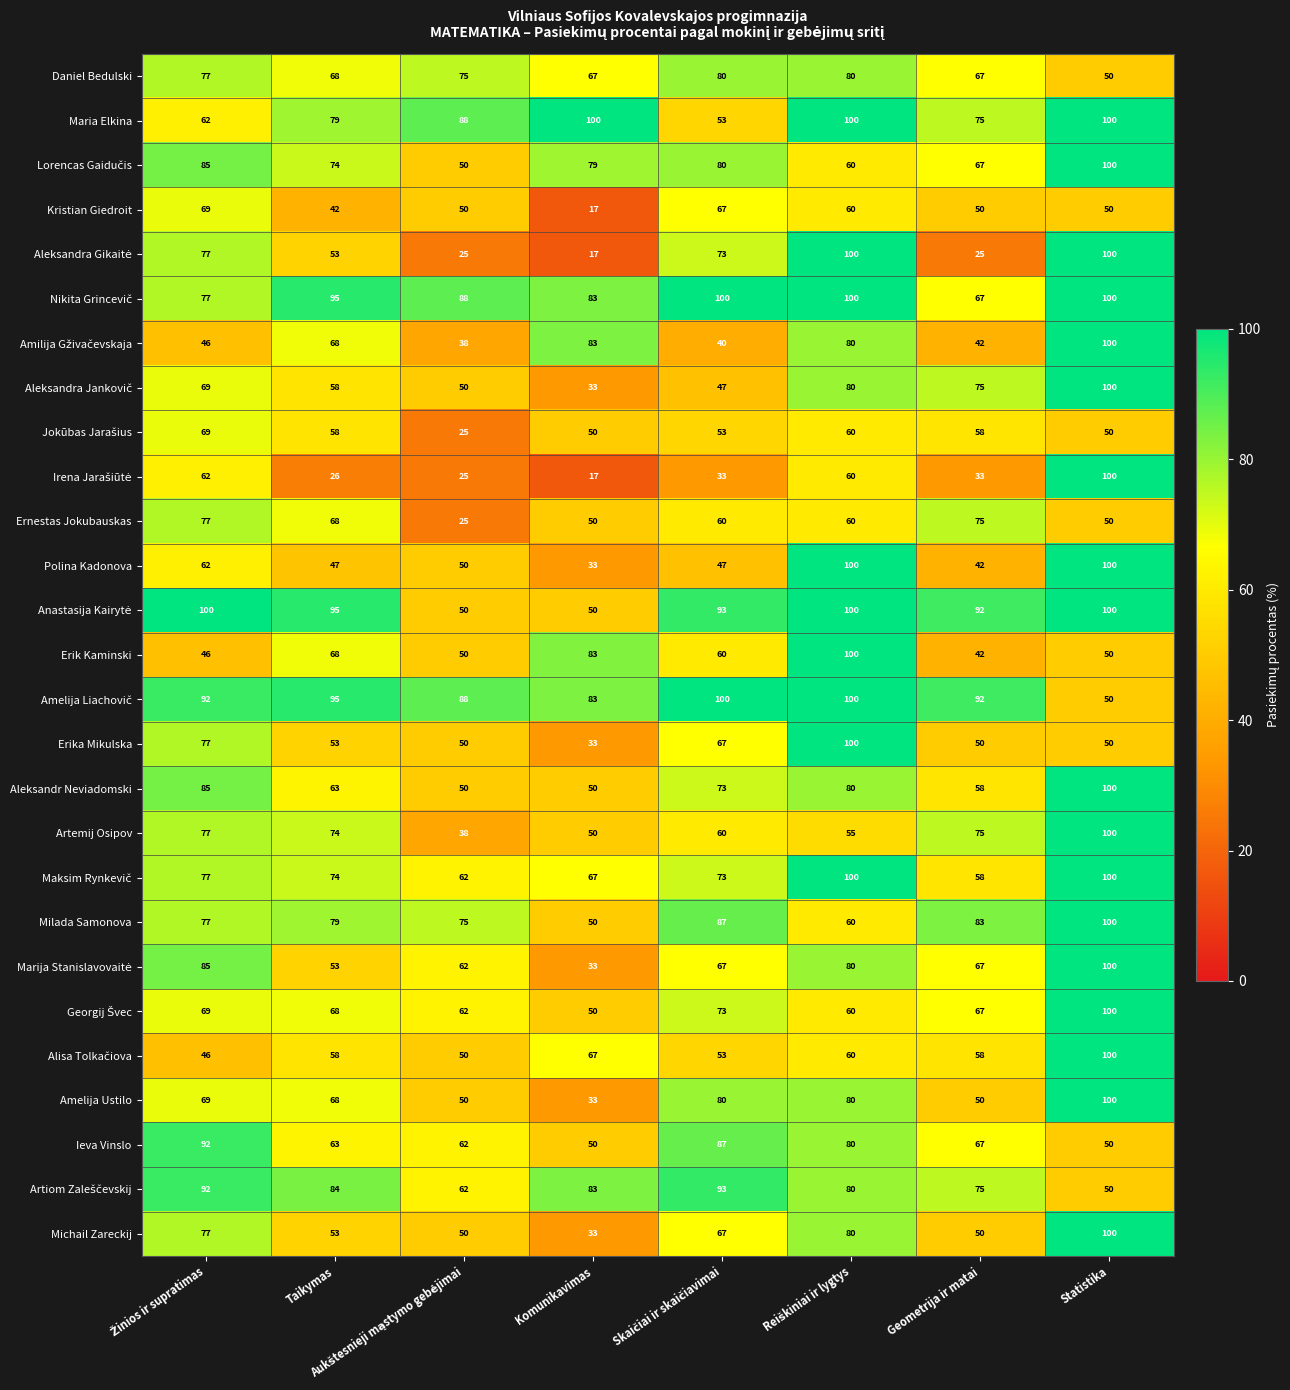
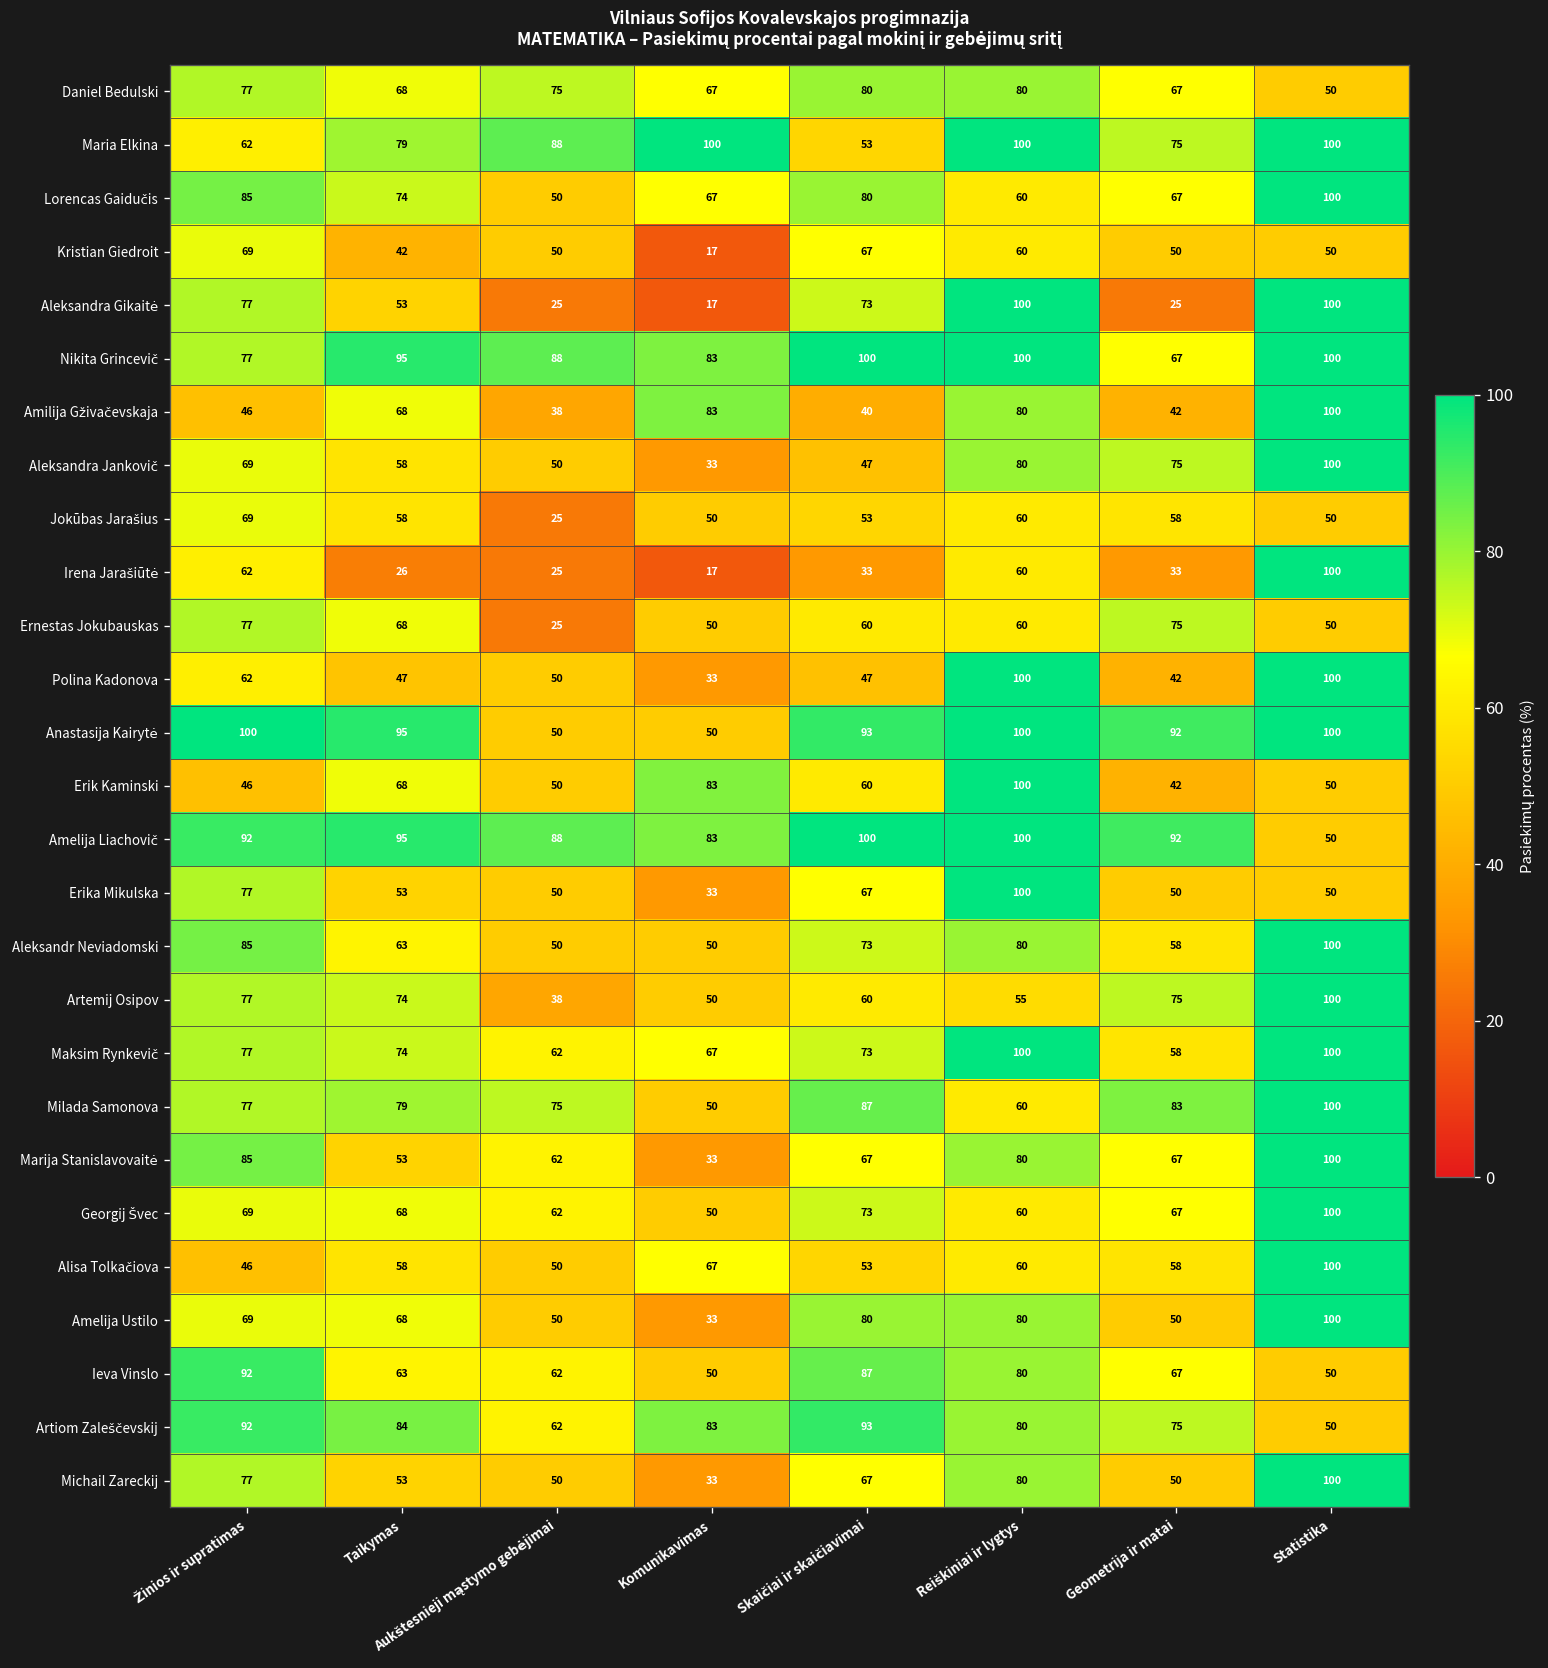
Lorencas Gaidučis, Komunikavimas: 79 -> 67
